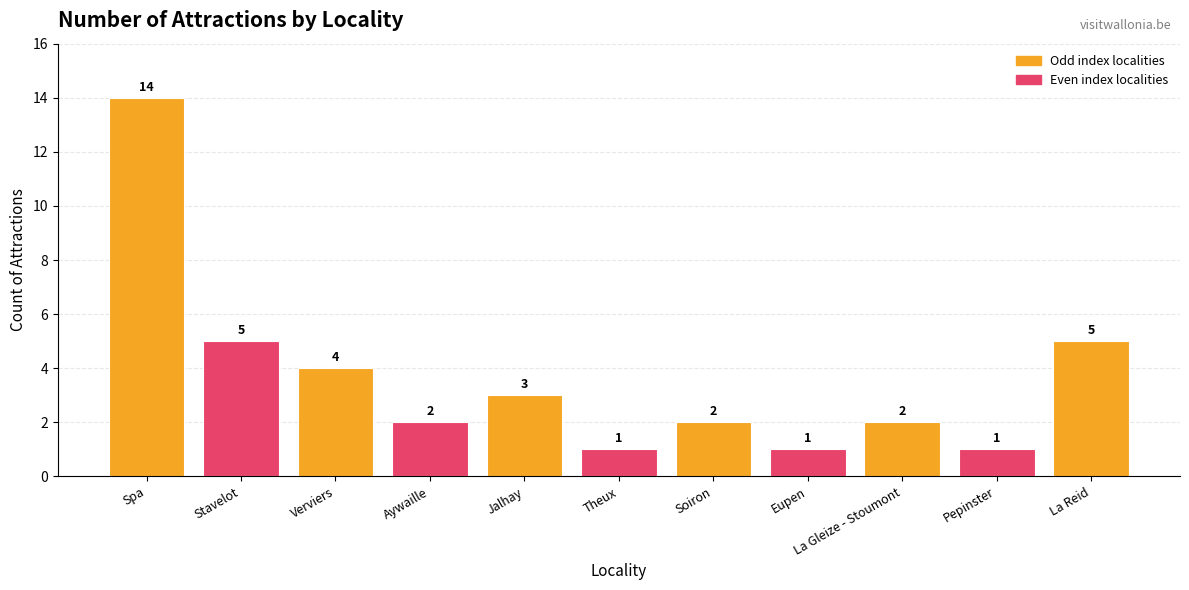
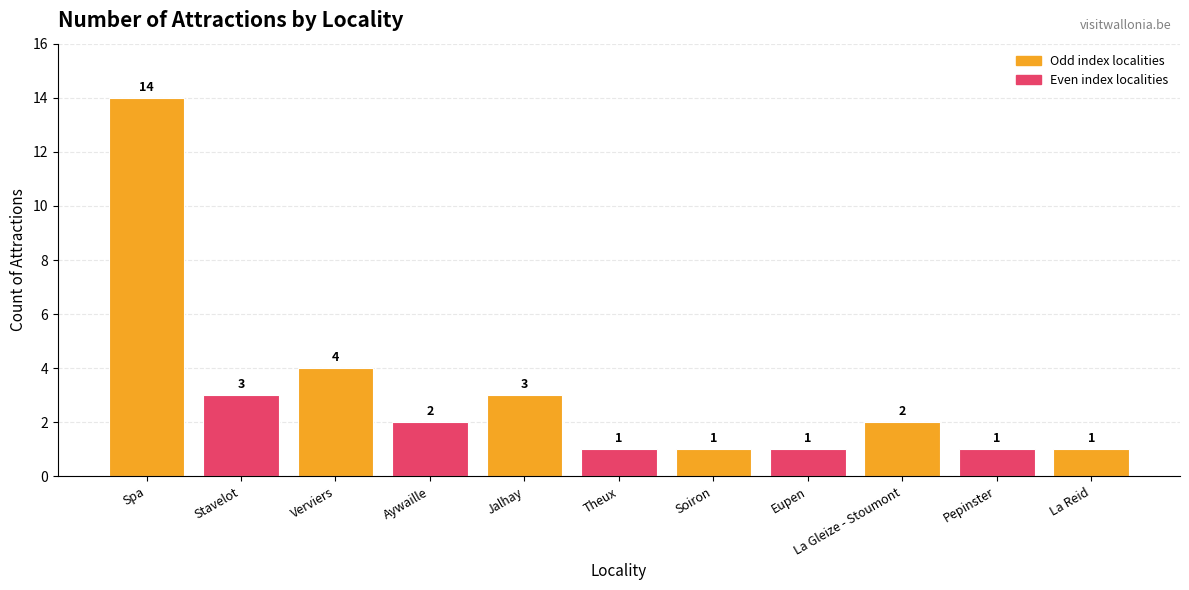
Stavelot: 5 -> 3
Soiron: 2 -> 1
La Reid: 5 -> 1
